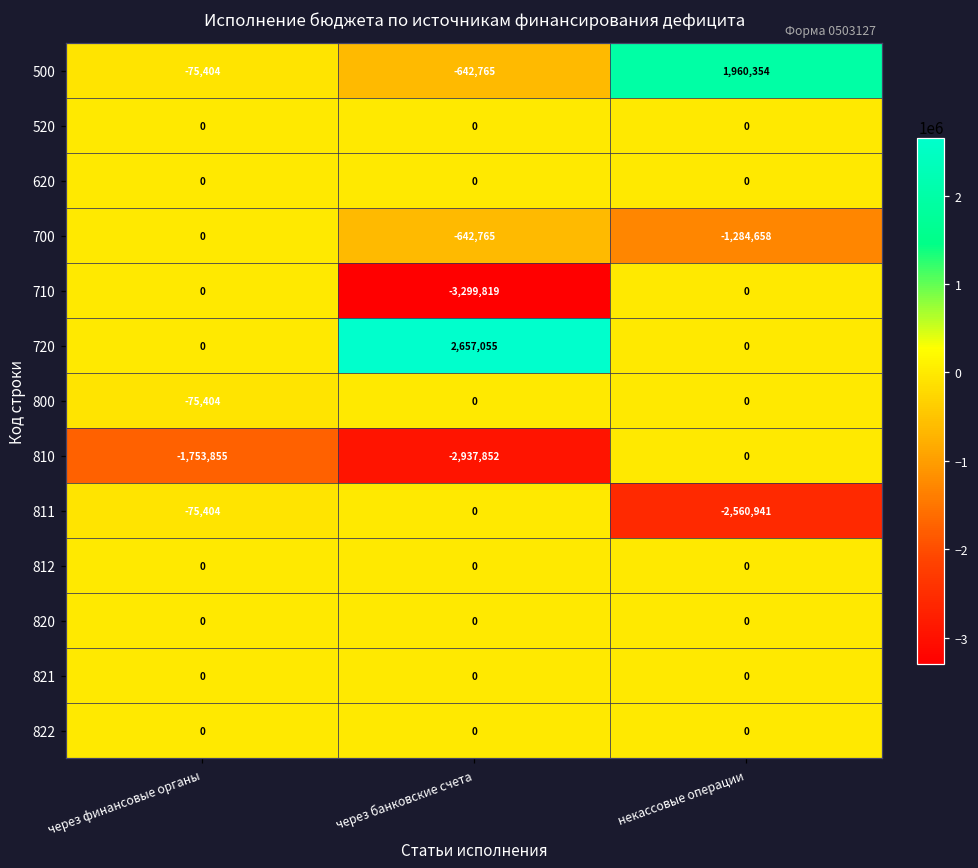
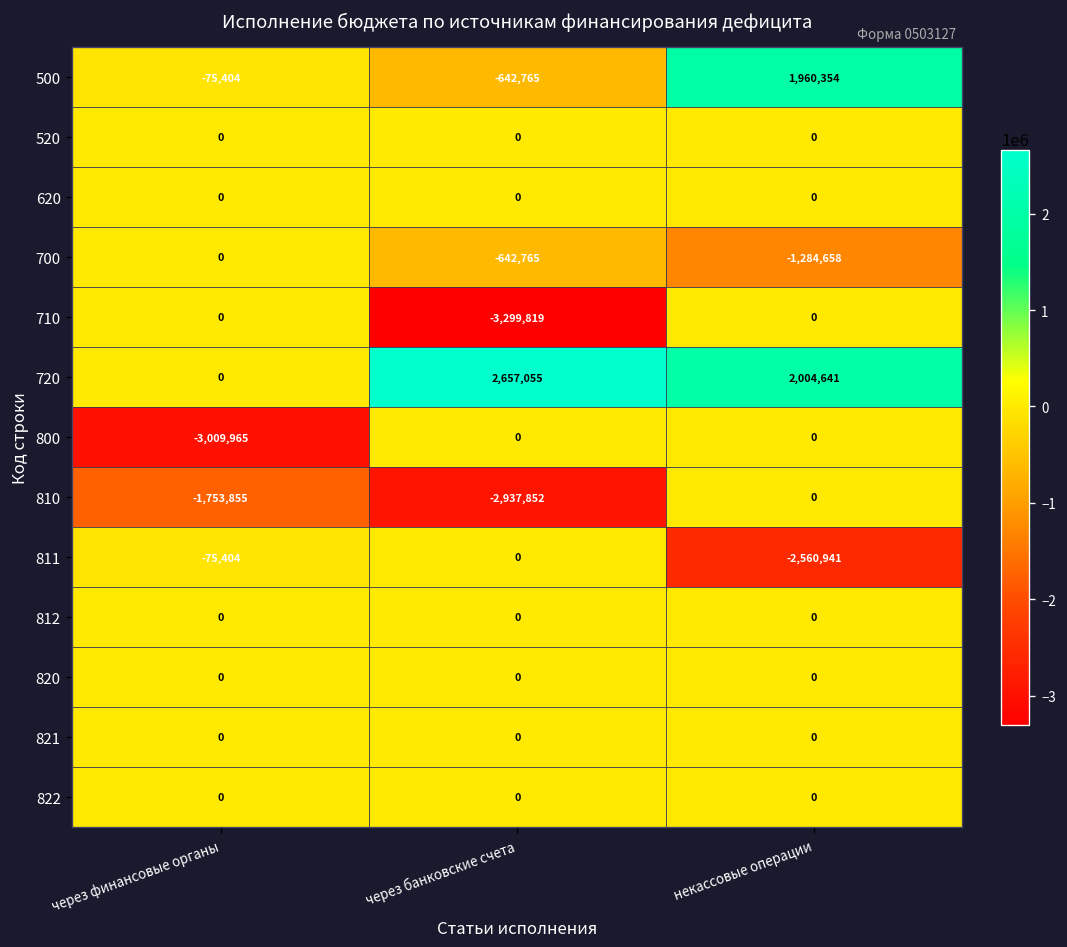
720, некассовые операции: 0 -> 2,004,641
800, через финансовые органы: -75,404 -> -3,009,965
